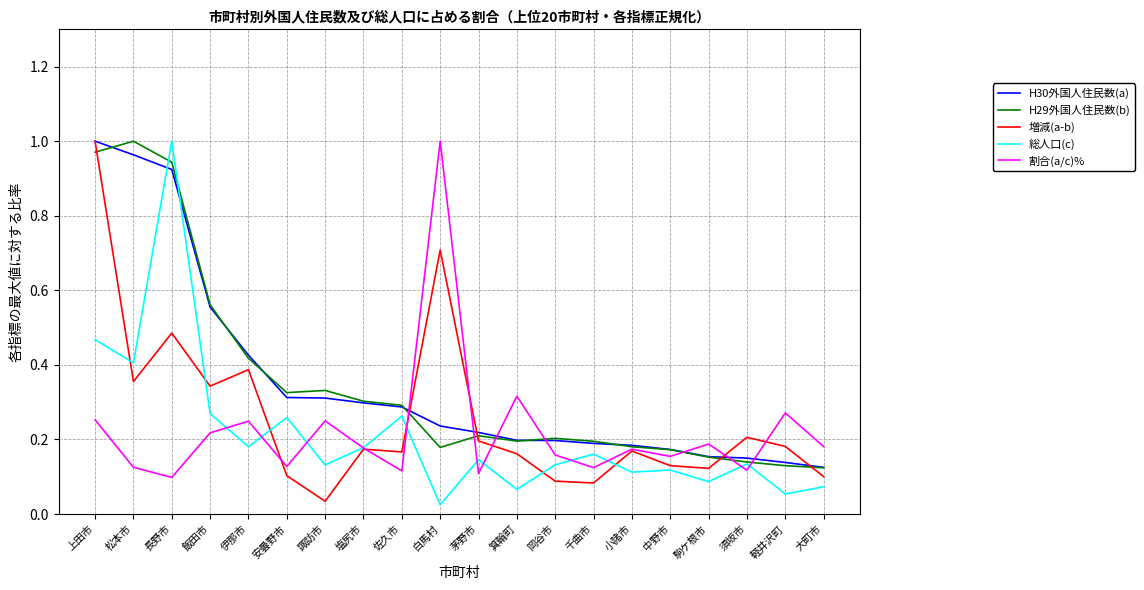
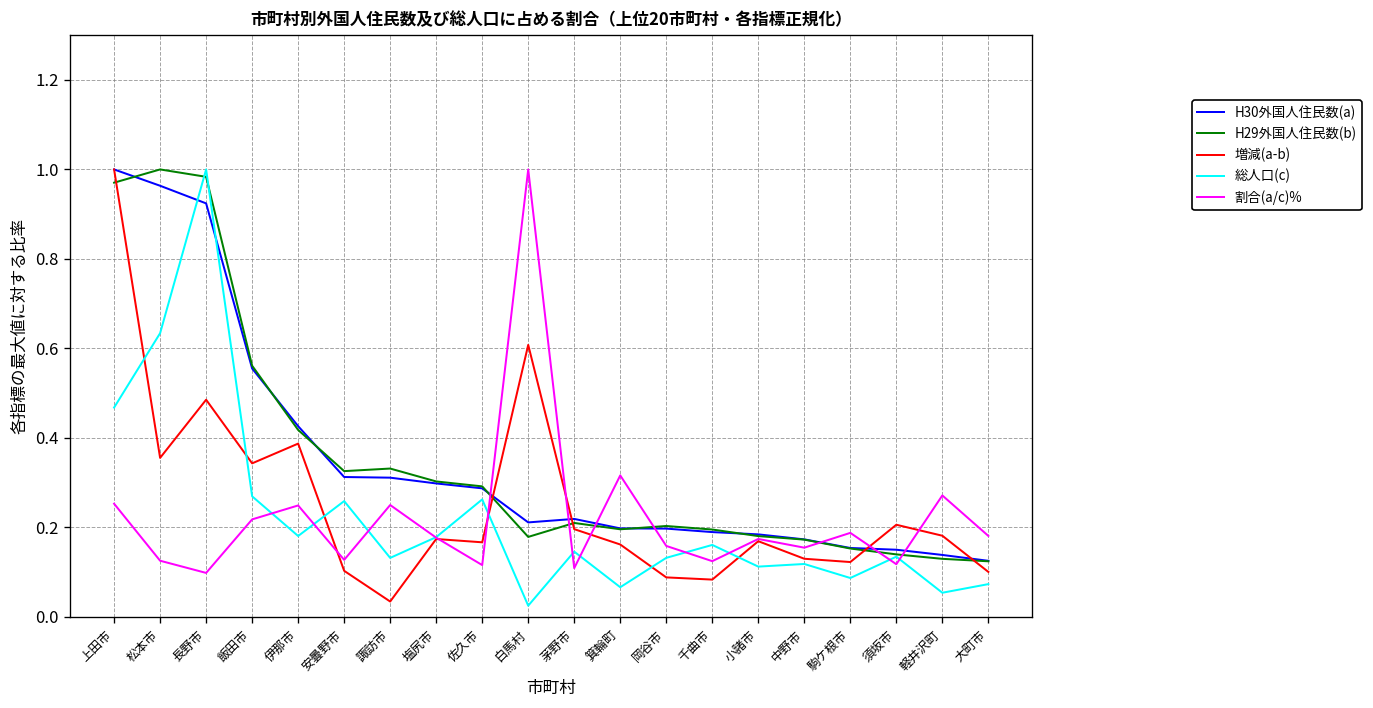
総人口(c), 松本市: 0.41 -> 0.63
H29外国人住民数(b), 長野市: 0.94 -> 0.98
H30外国人住民数(a), 白馬村: 0.24 -> 0.21
増減(a-b), 白馬村: 0.71 -> 0.61
